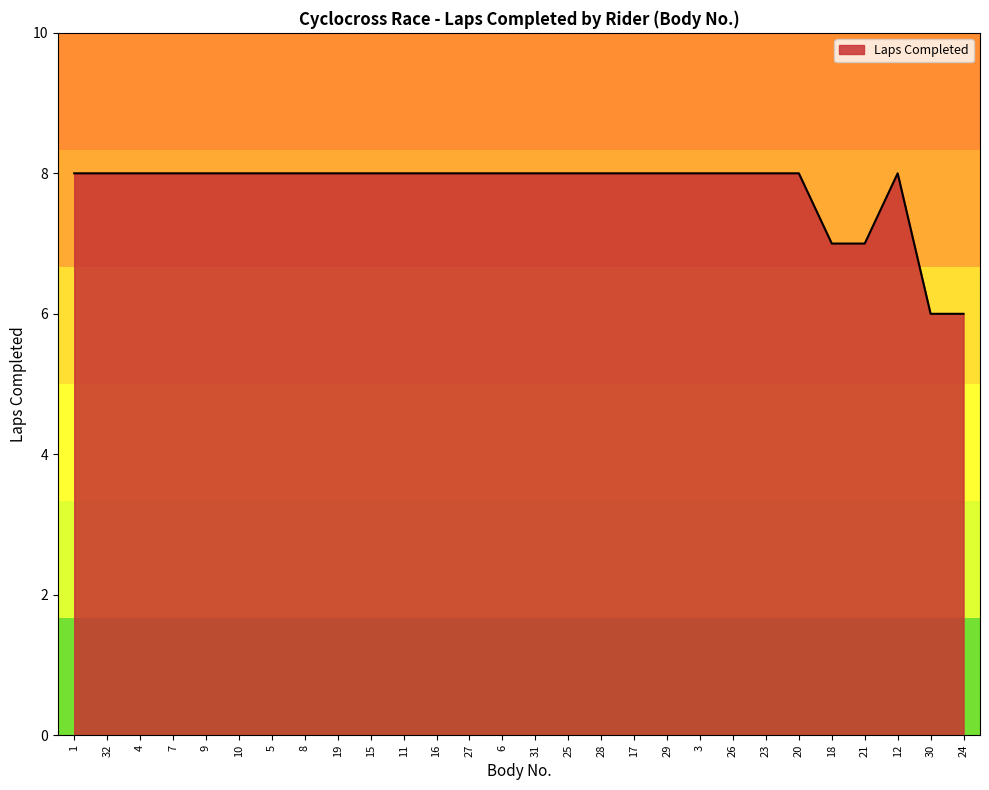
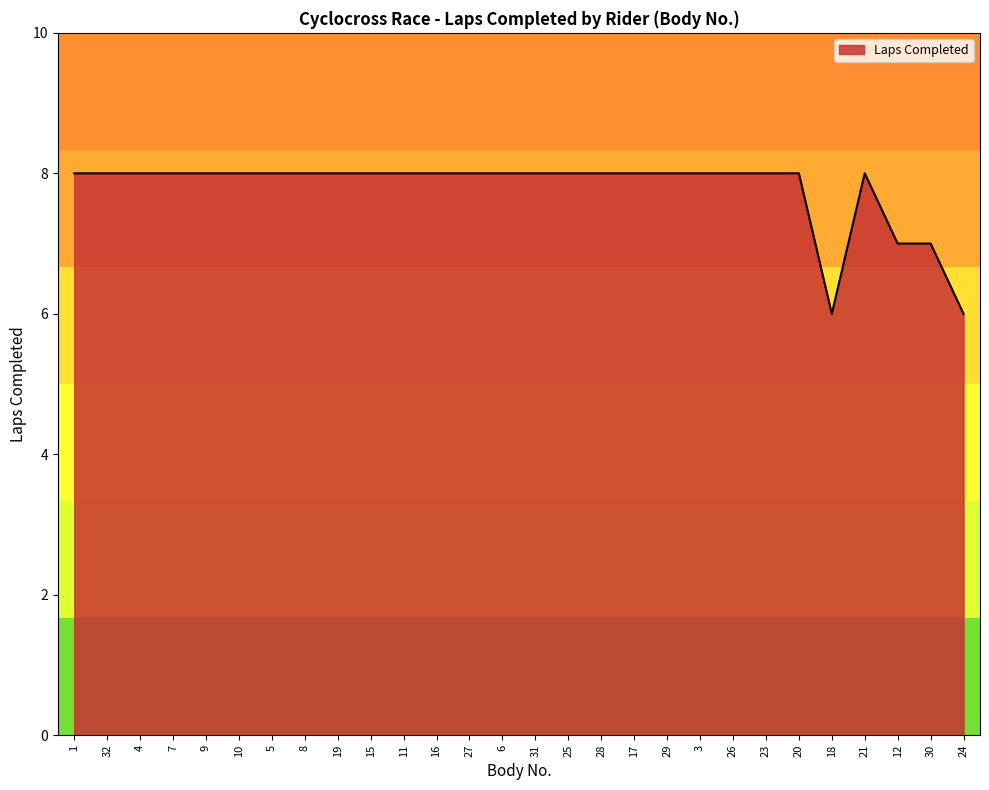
18: 7 -> 6
21: 7 -> 8
12: 8 -> 7
30: 6 -> 7
